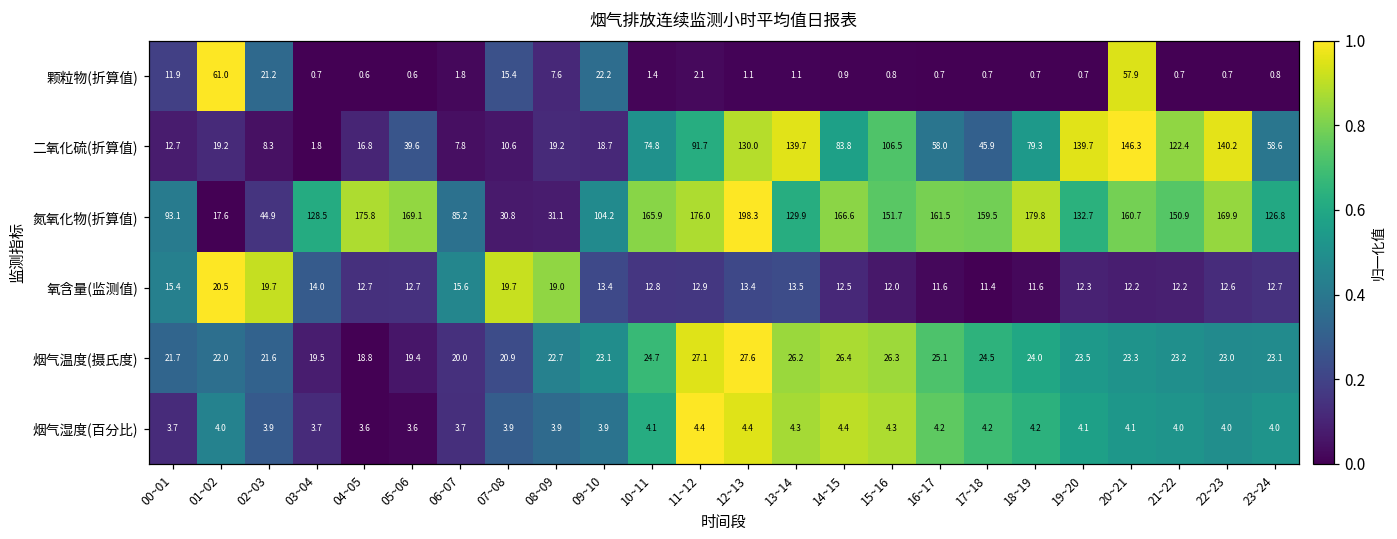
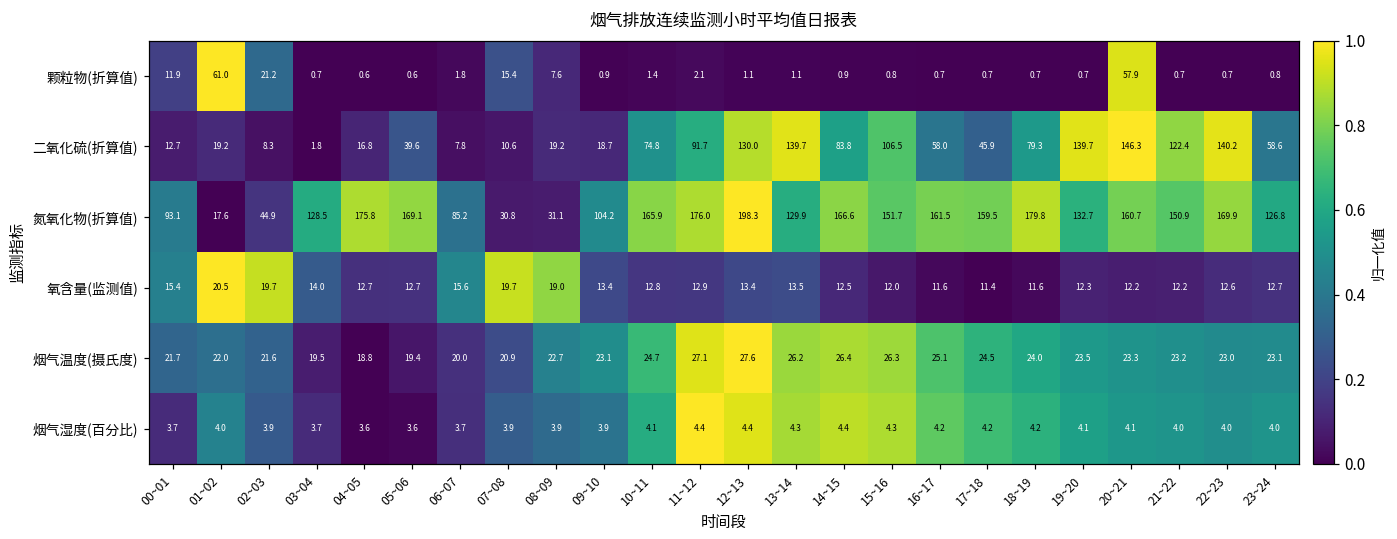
颗粒物(折算值), 09~10: 22.2 -> 0.9
